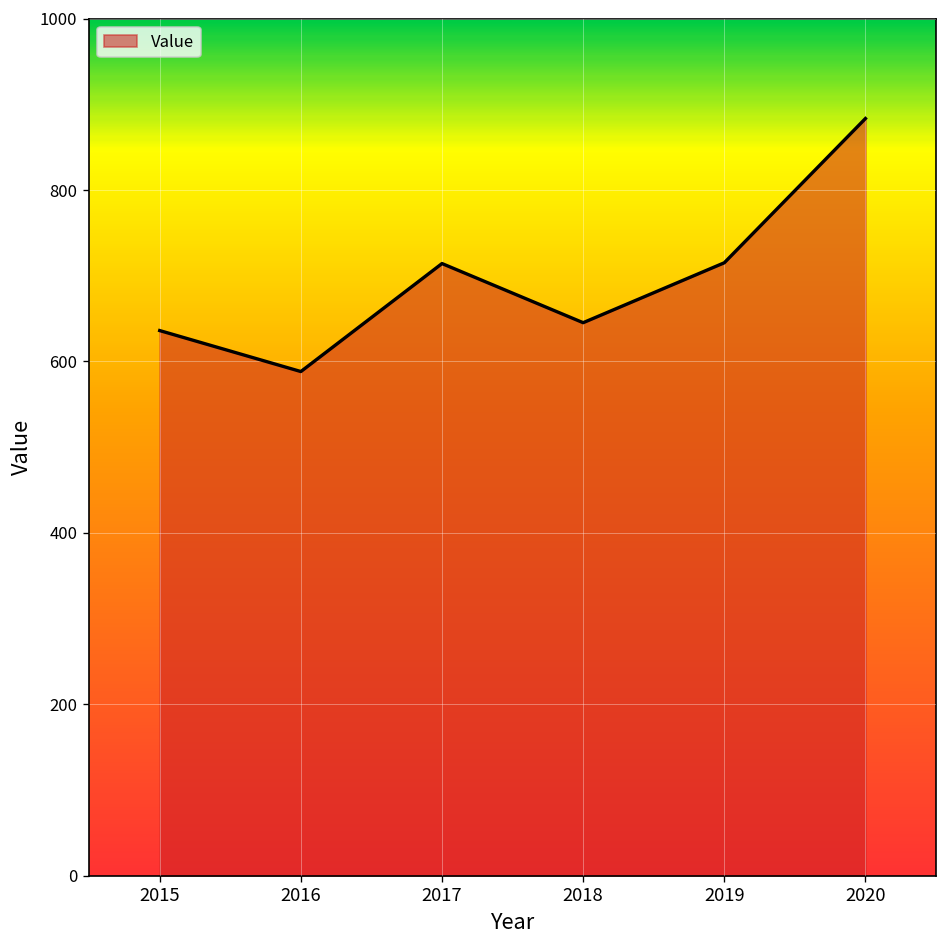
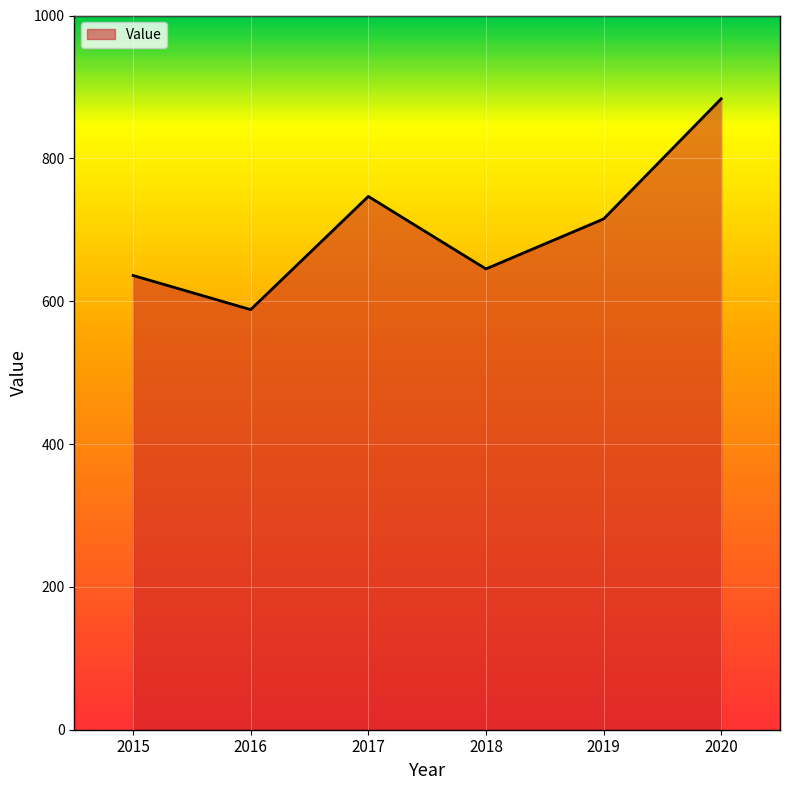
2017: 710 -> 750
